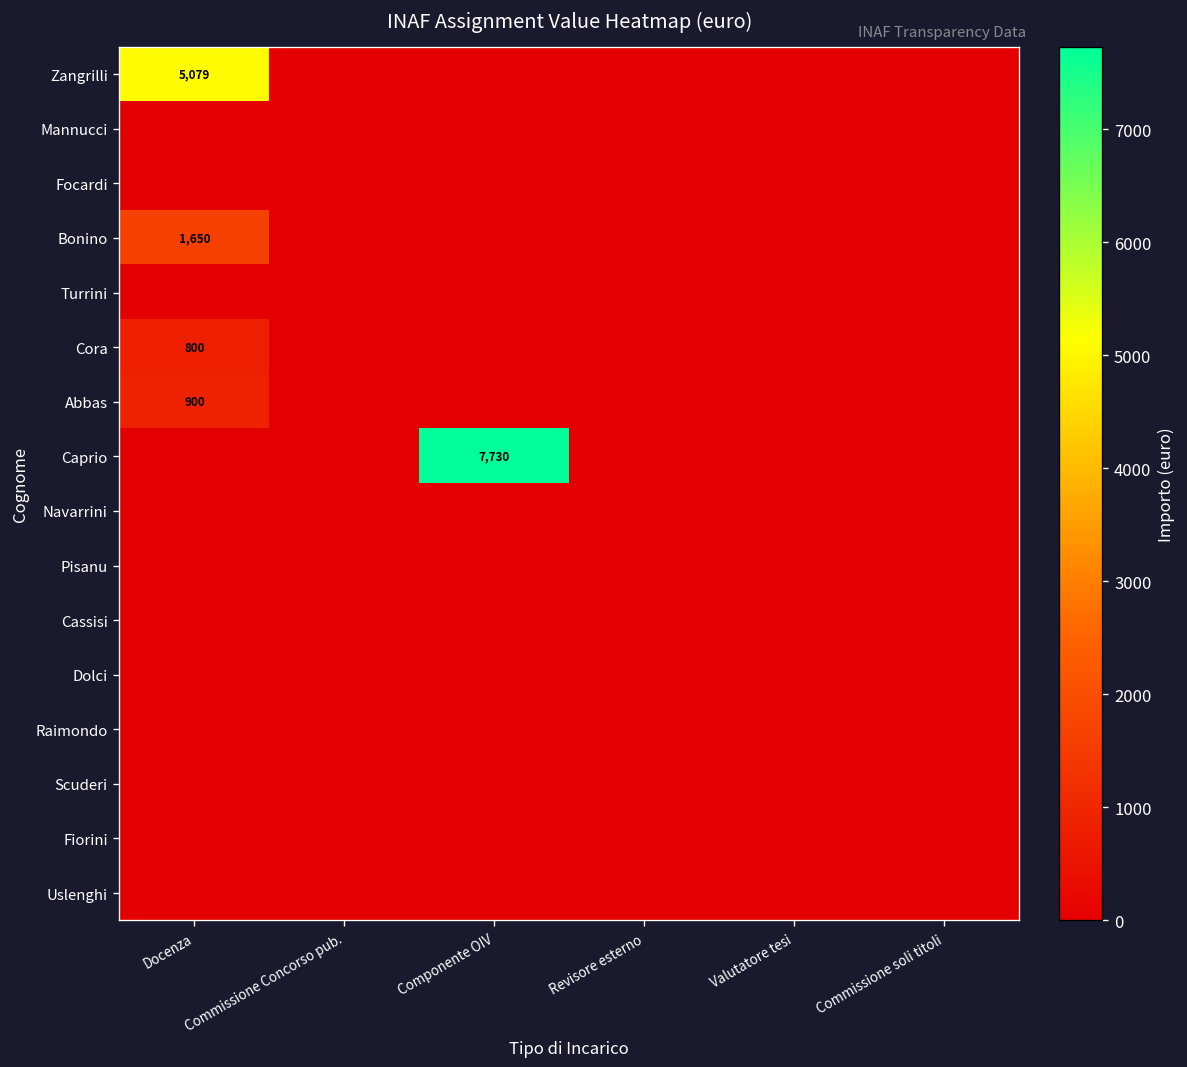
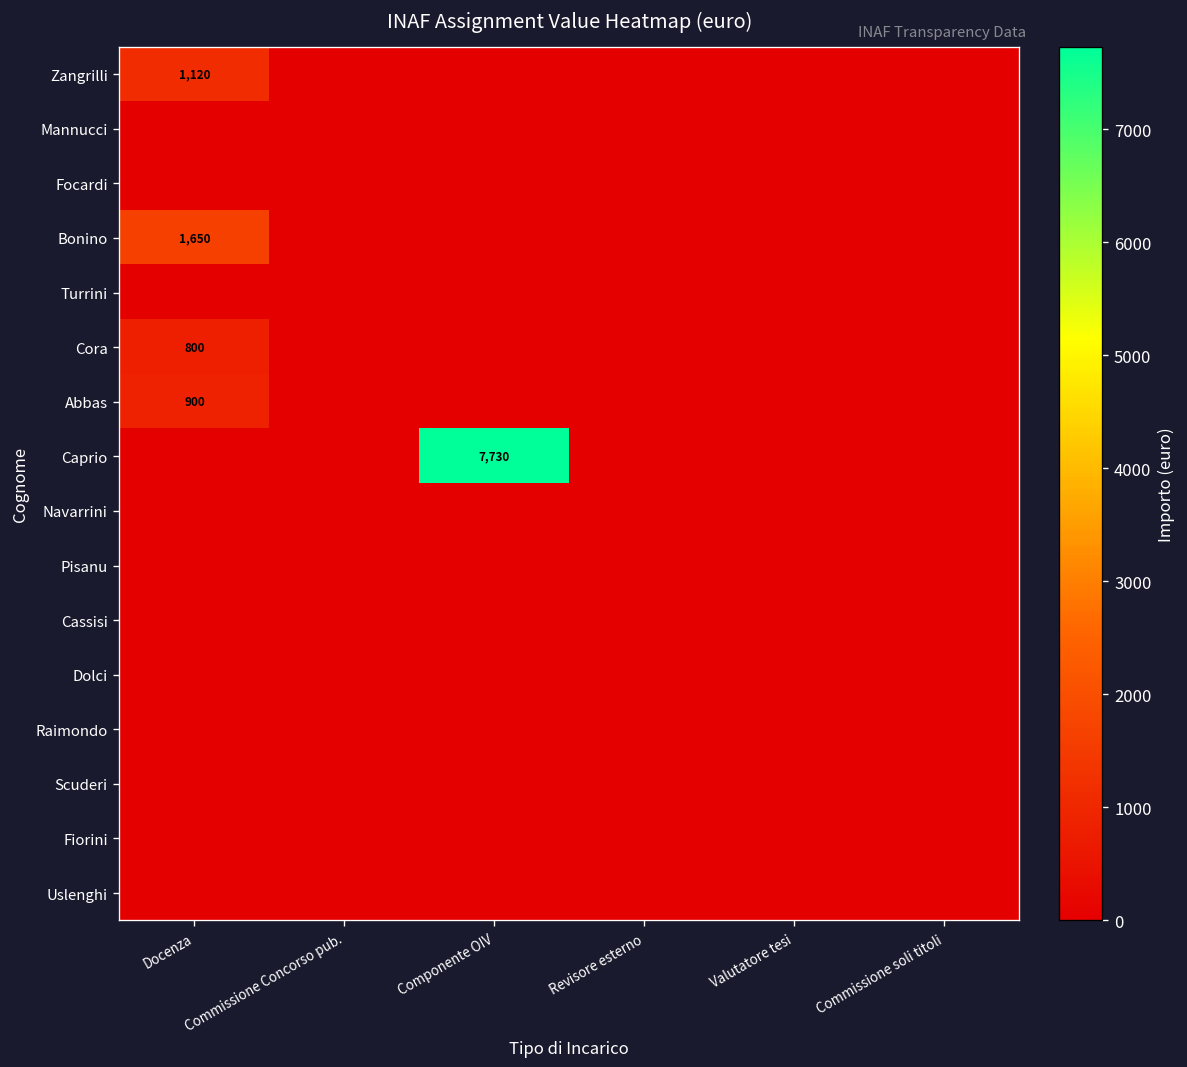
Zangrilli, Docenza: 5,079 -> 1,120
